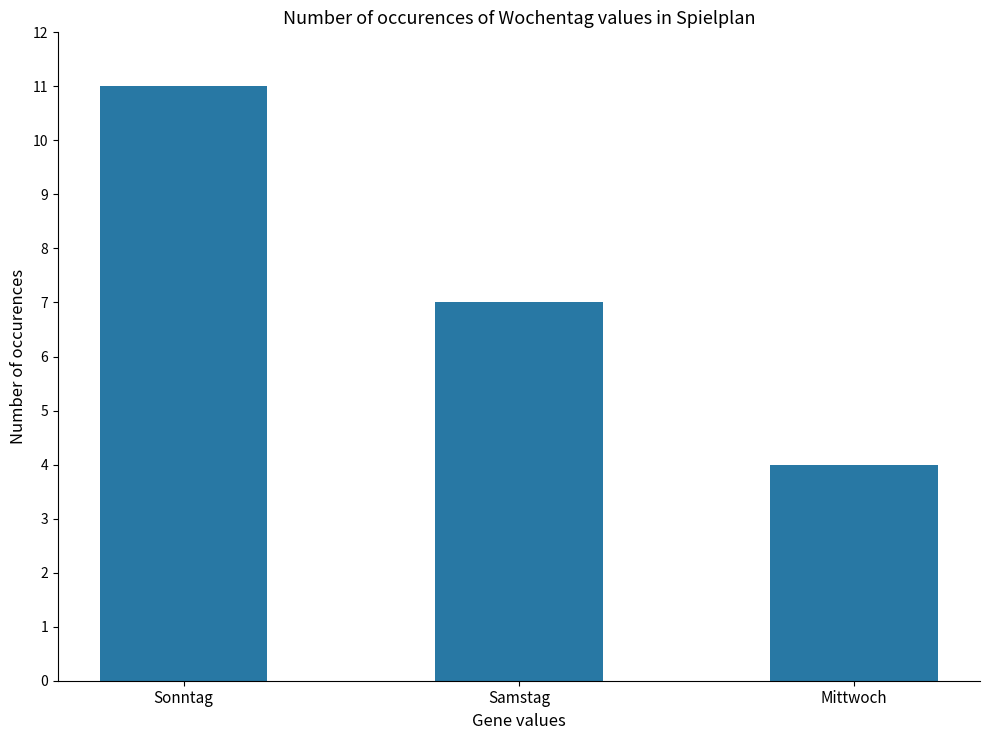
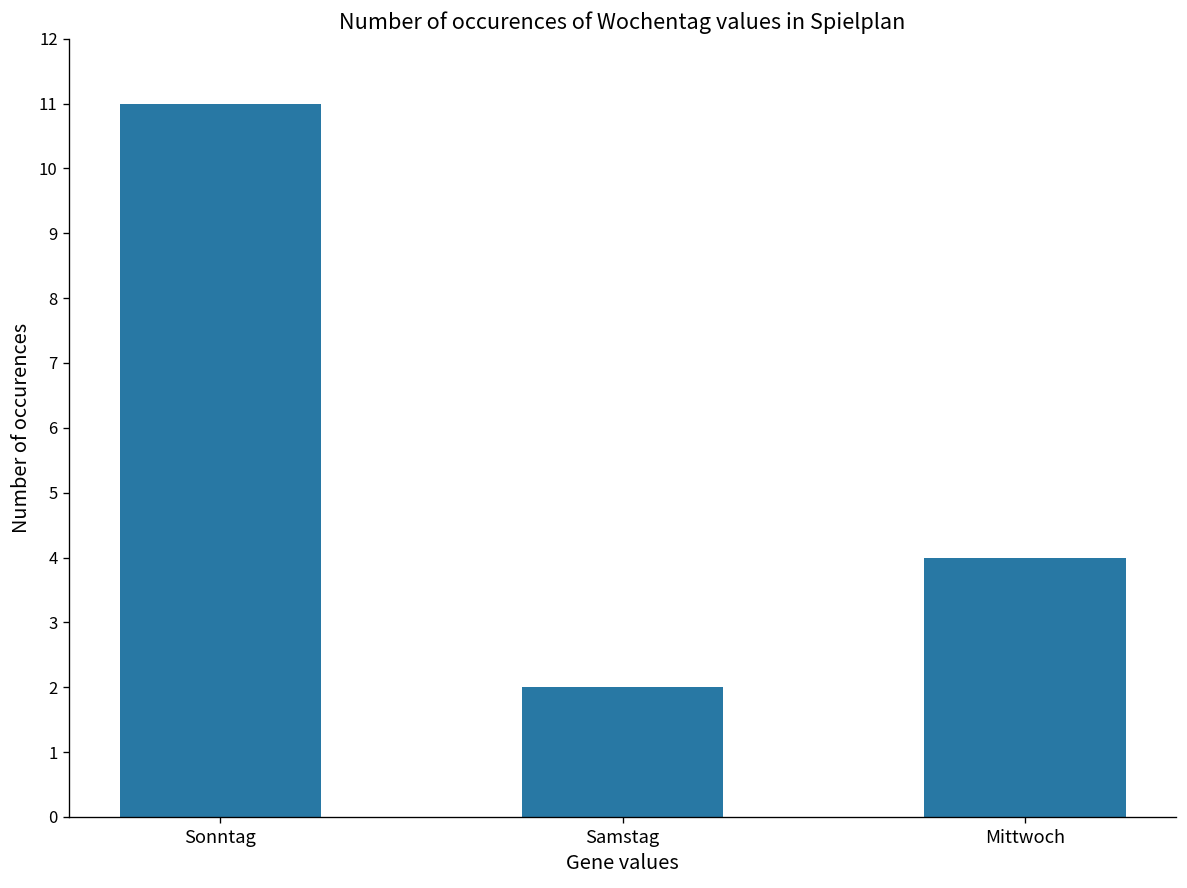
Samstag: 7 -> 2
